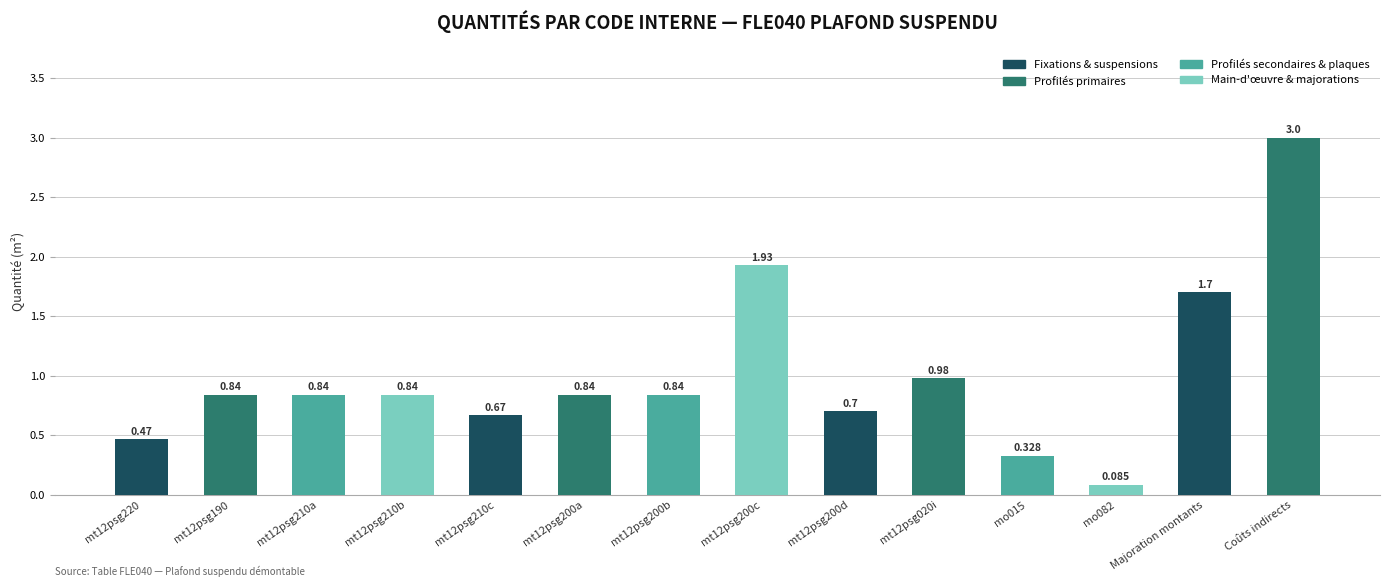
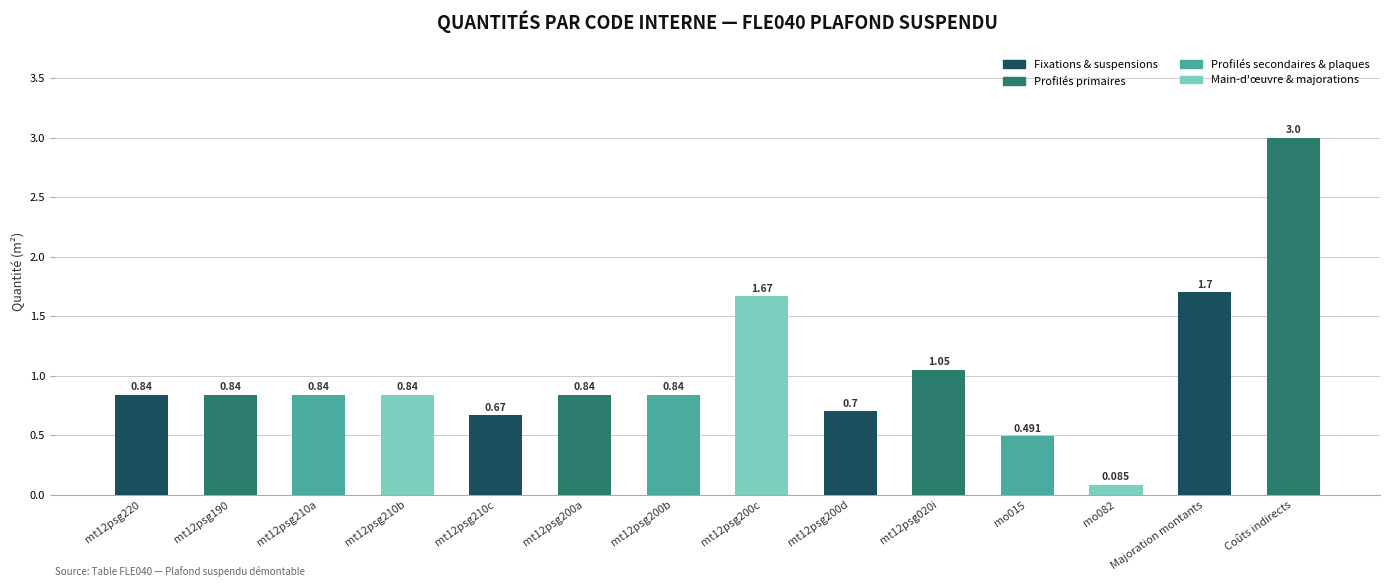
mt12psg220: 0.47 -> 0.84
mt12psg200c: 1.93 -> 1.67
mt12psg020i: 0.98 -> 1.05
mo015: 0.328 -> 0.491
